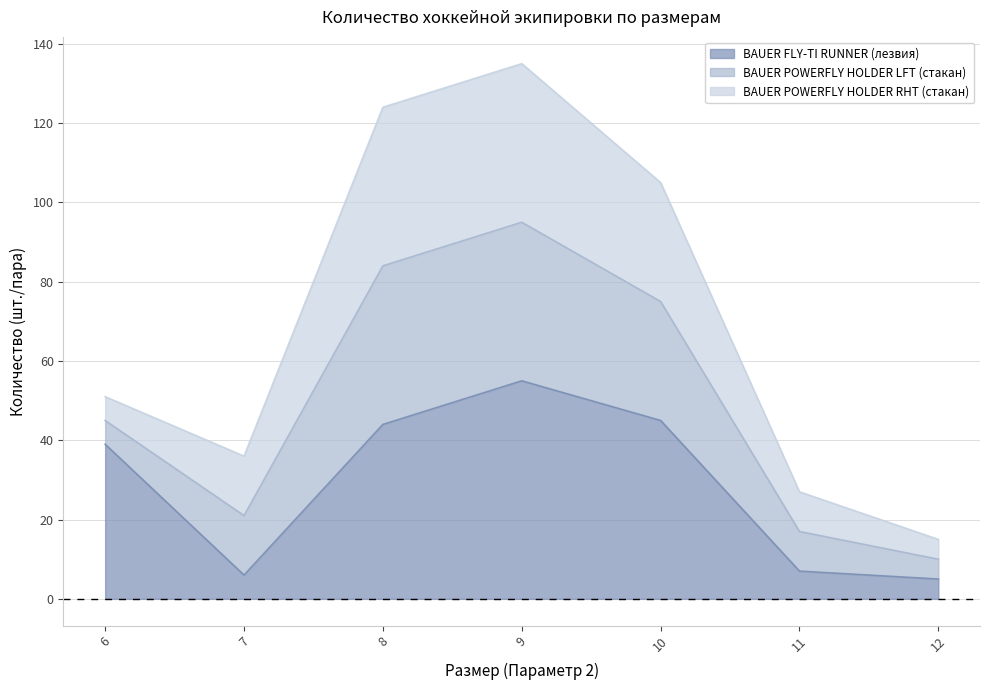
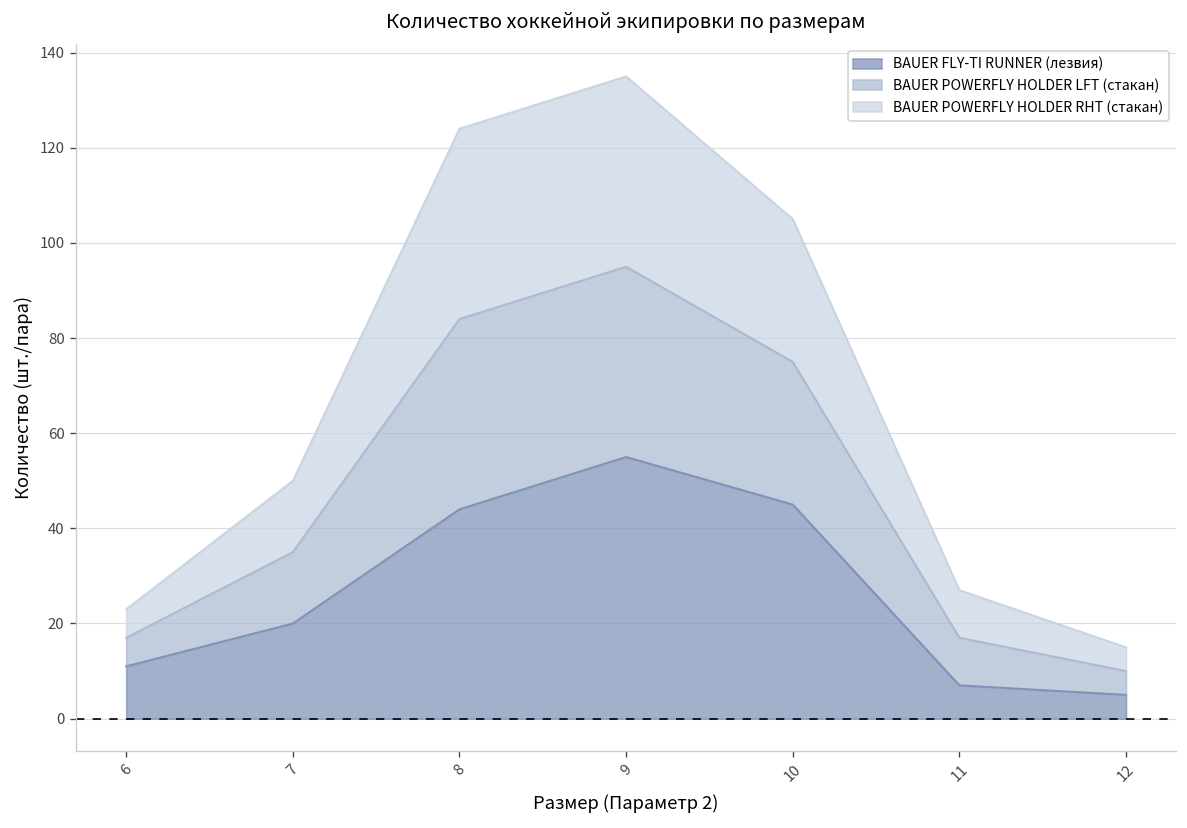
BAUER FLY-TI RUNNER (лезвия), 6: 39 -> 11
BAUER FLY-TI RUNNER (лезвия), 7: 6 -> 20
